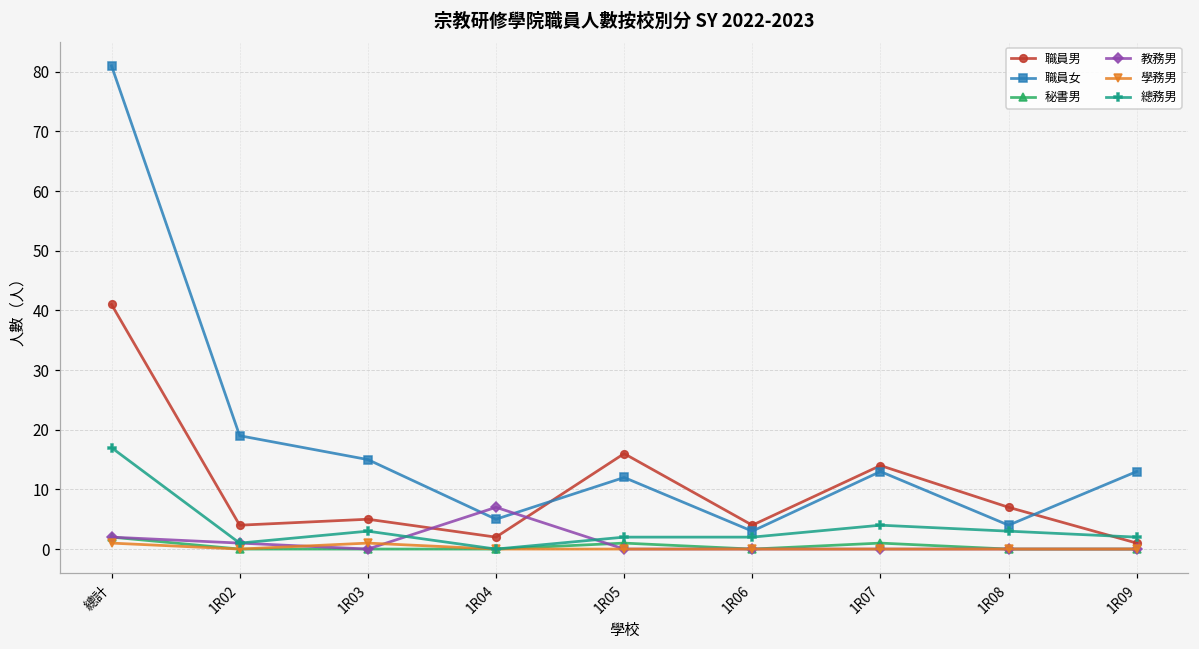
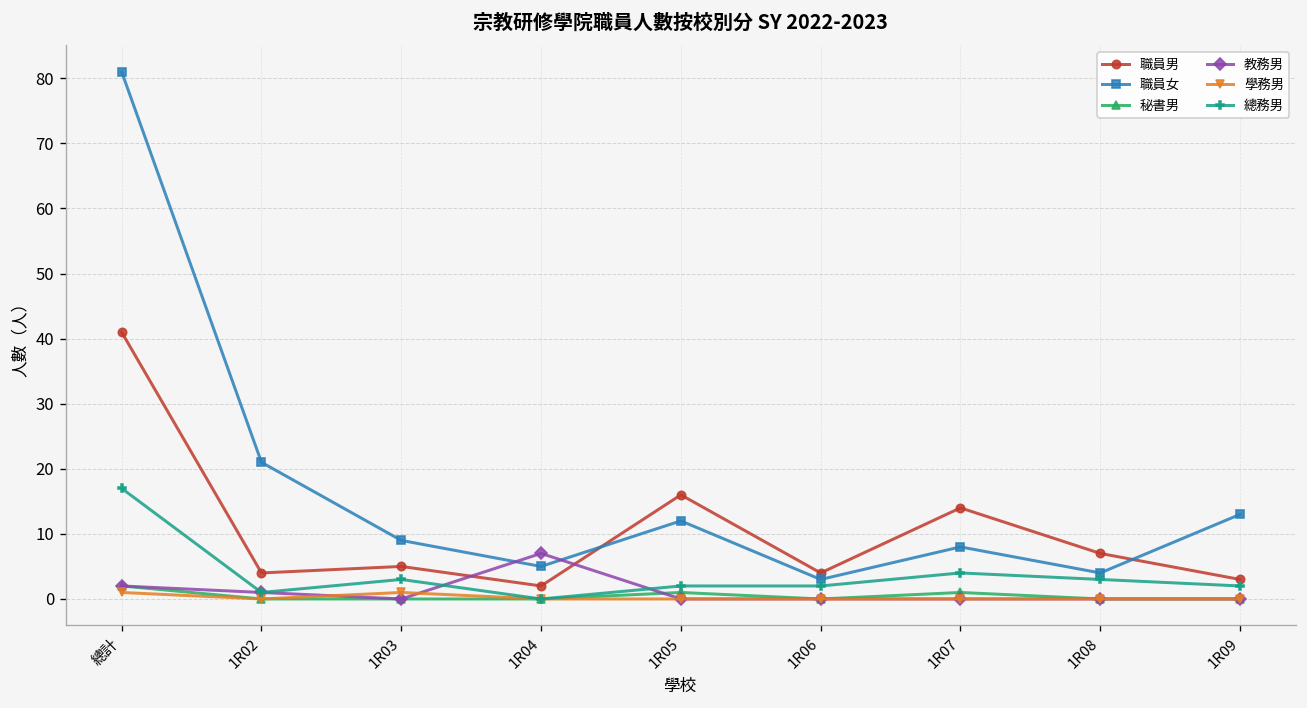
職員女, 1R02: 19 -> 21
職員女, 1R03: 15 -> 9
職員女, 1R07: 13 -> 8
職員男, 1R09: 1 -> 3
